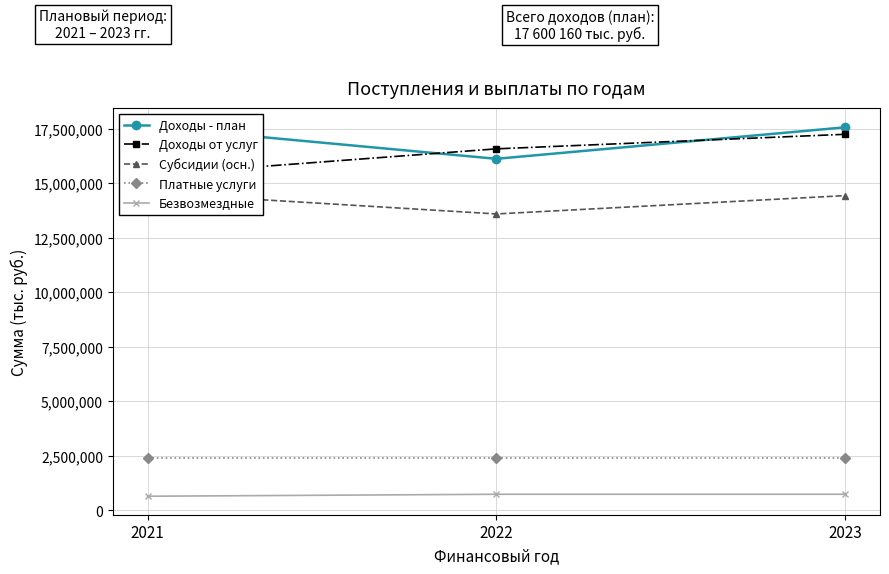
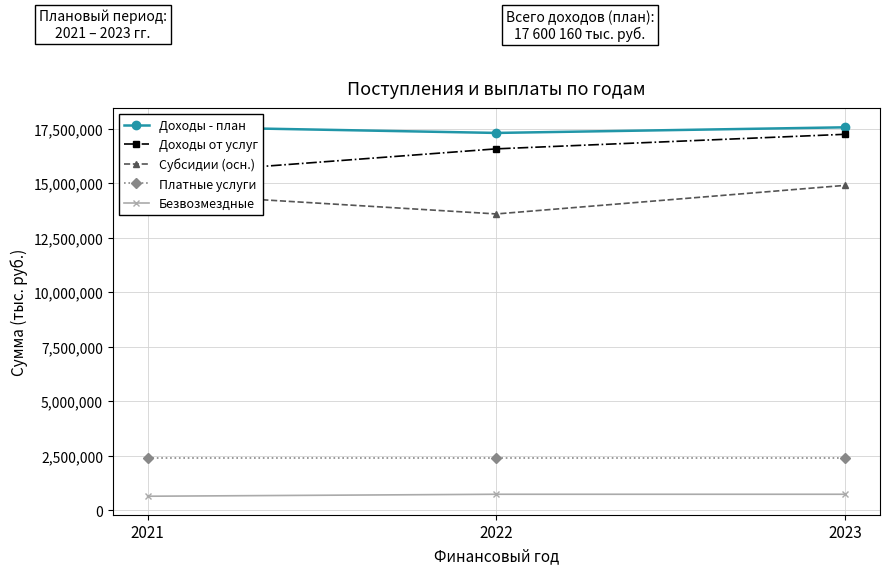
Доходы - план, 2022: 16,100,000 -> 17,300,000
Субсидии (осн.), 2023: 14,400,000 -> 14,900,000
